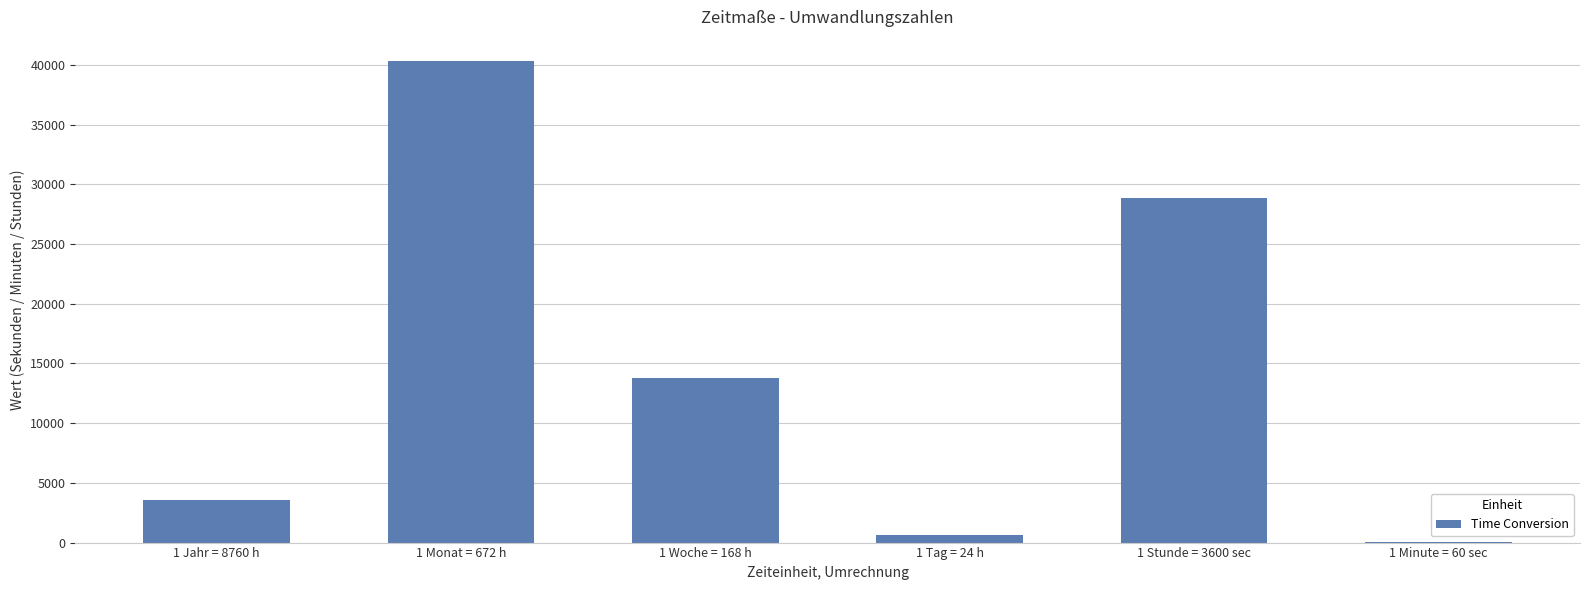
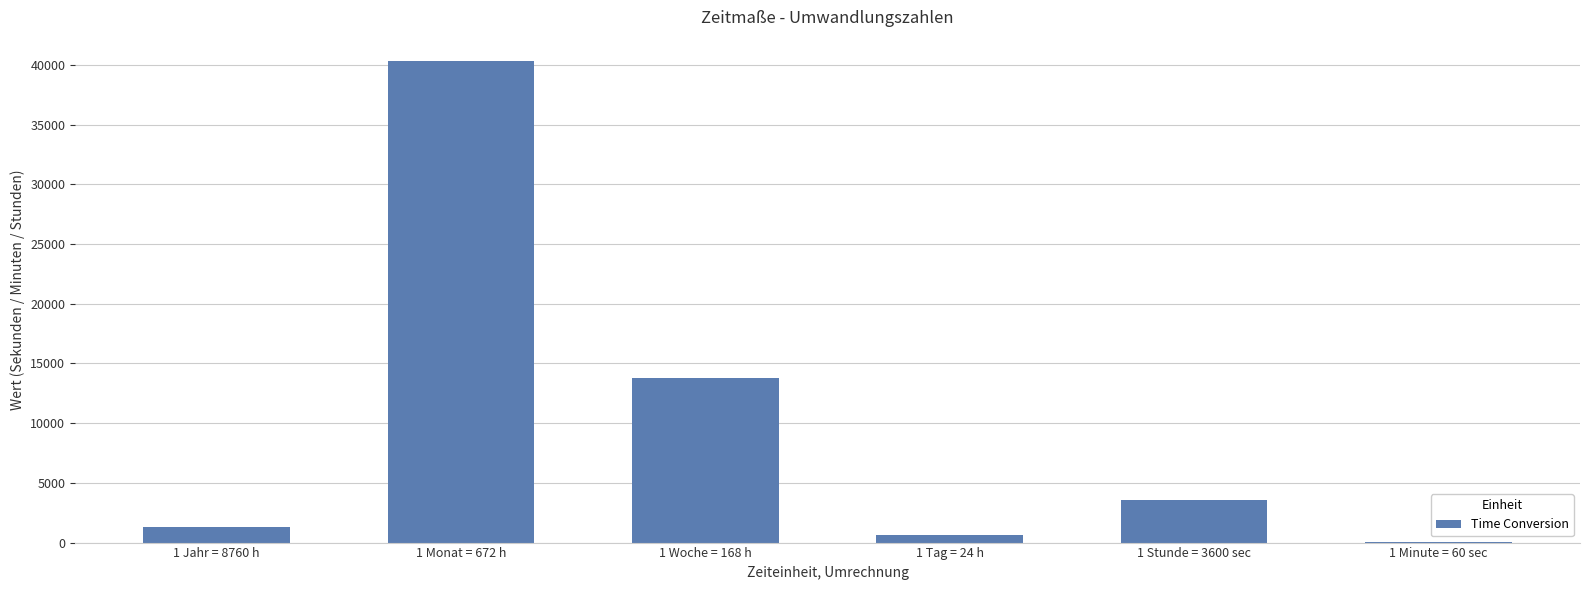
1 Jahr = 8760 h: 3600 -> 1300
1 Stunde = 3600 sec: 28800 -> 3600
